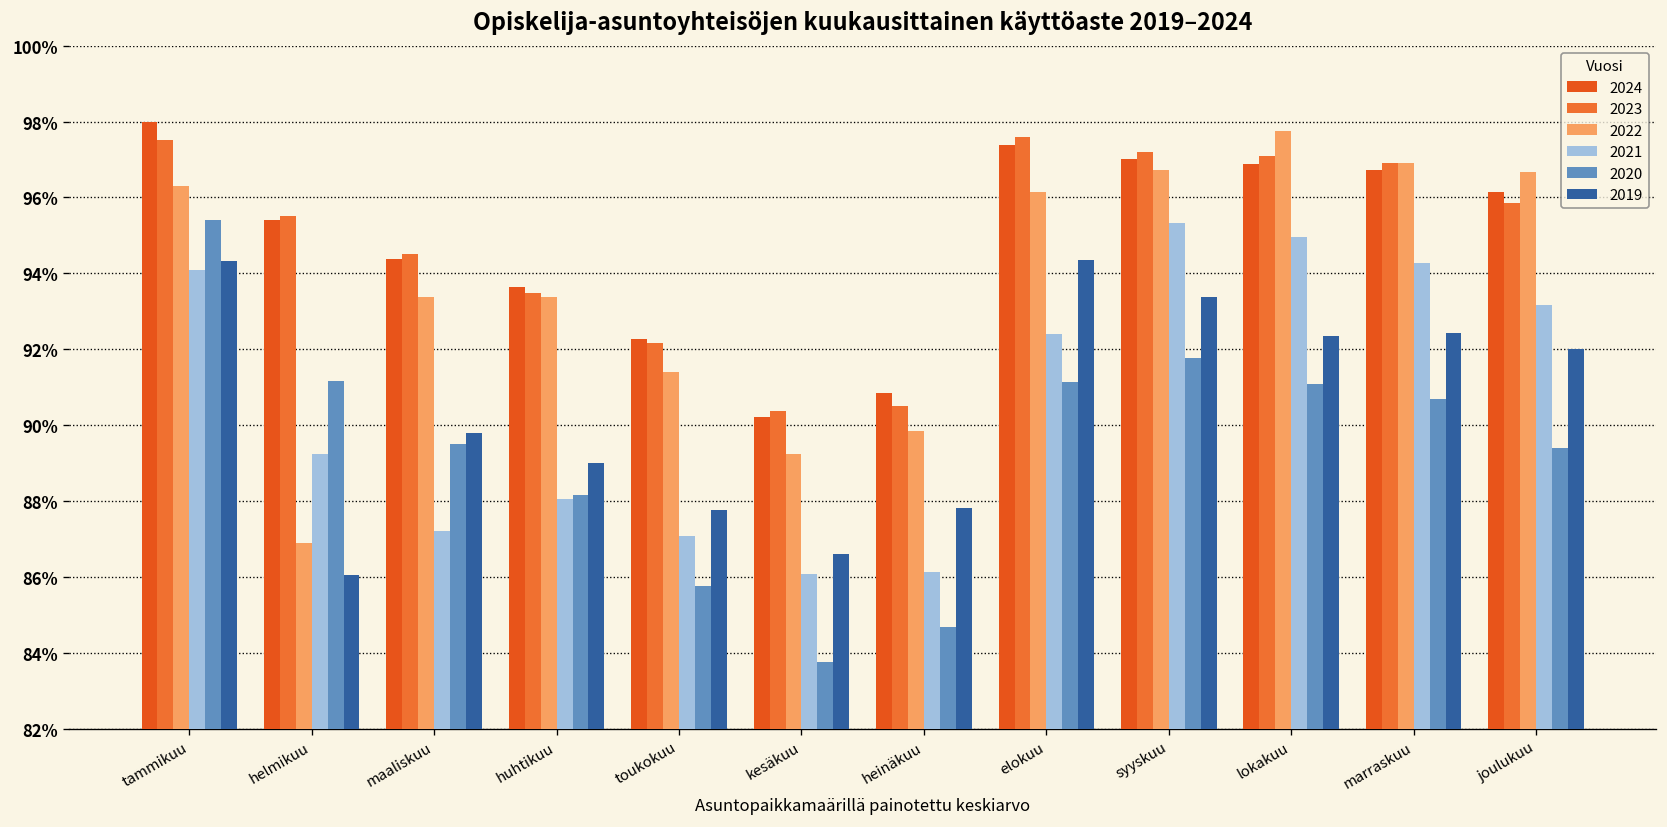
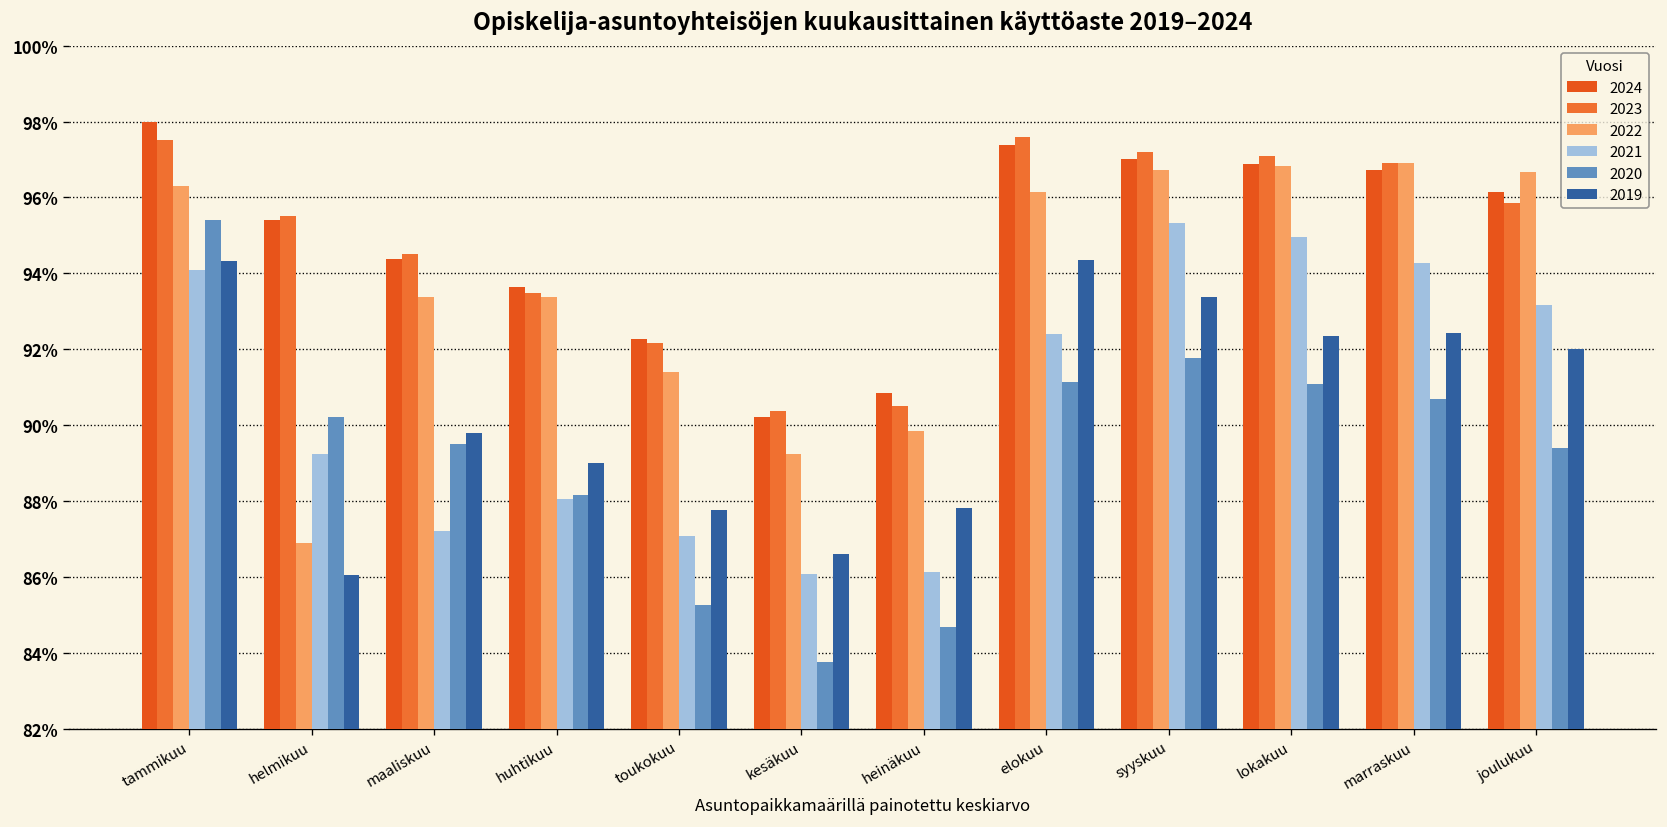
2020, helmikuu: 91.2% -> 90.2%
2020, toukokuu: 85.8% -> 85.3%
2022, lokakuu: 97.7% -> 96.8%
